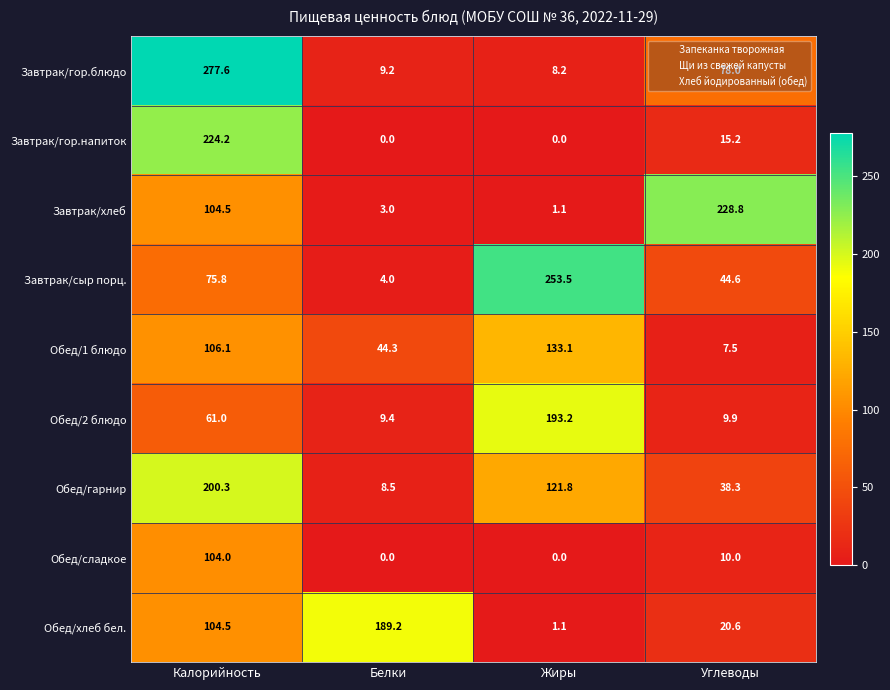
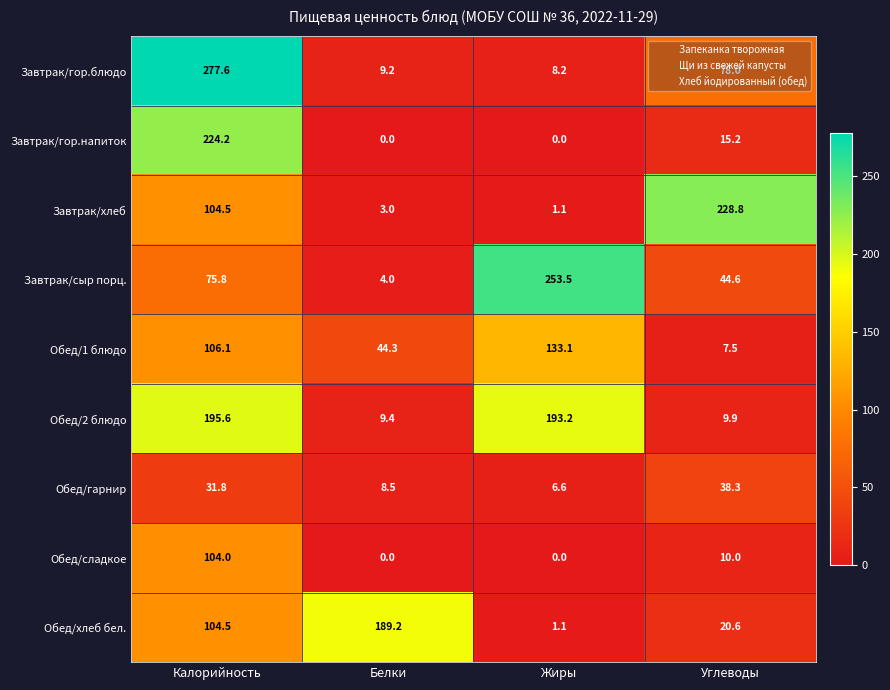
Обед/2 блюдо, Калорийность: 61.0 -> 195.6
Обед/гарнир, Калорийность: 200.3 -> 31.8
Обед/гарнир, Жиры: 121.8 -> 6.6
